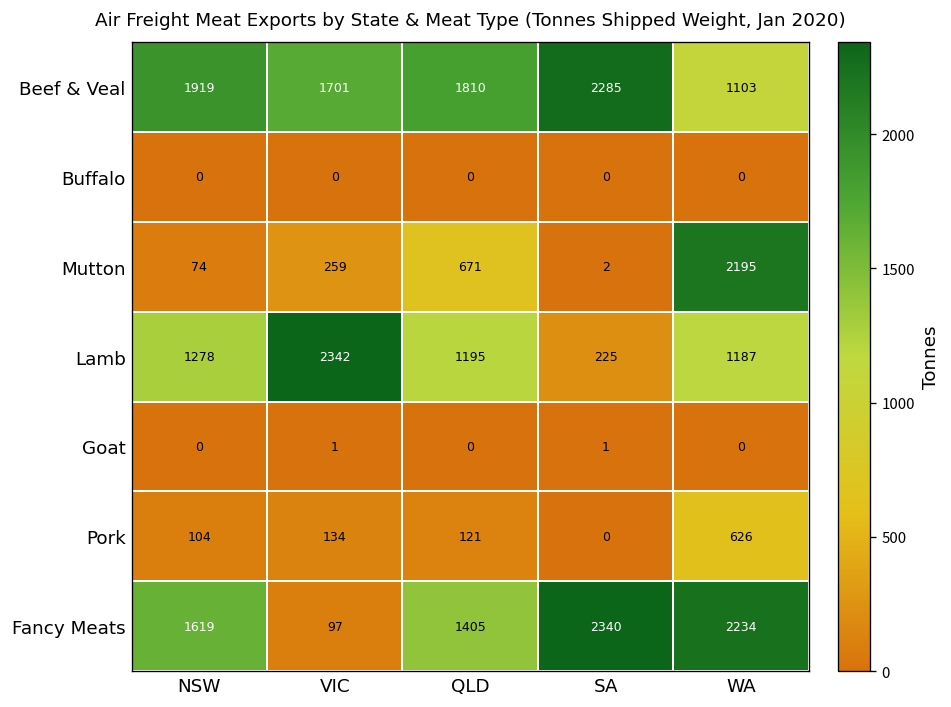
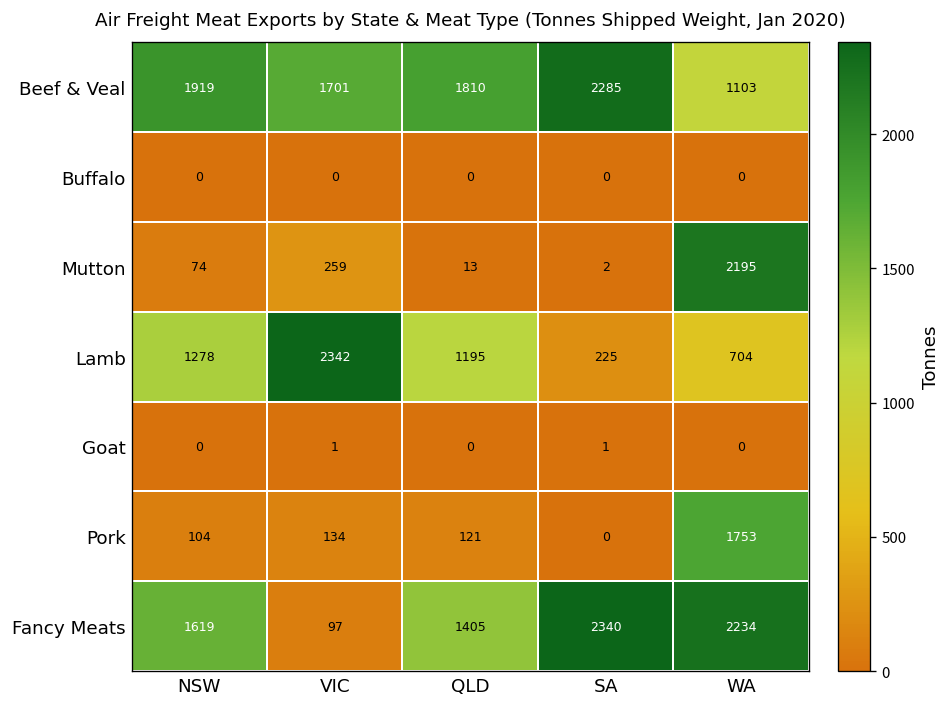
Mutton, QLD: 671 -> 13
Lamb, WA: 1187 -> 704
Pork, WA: 626 -> 1753
